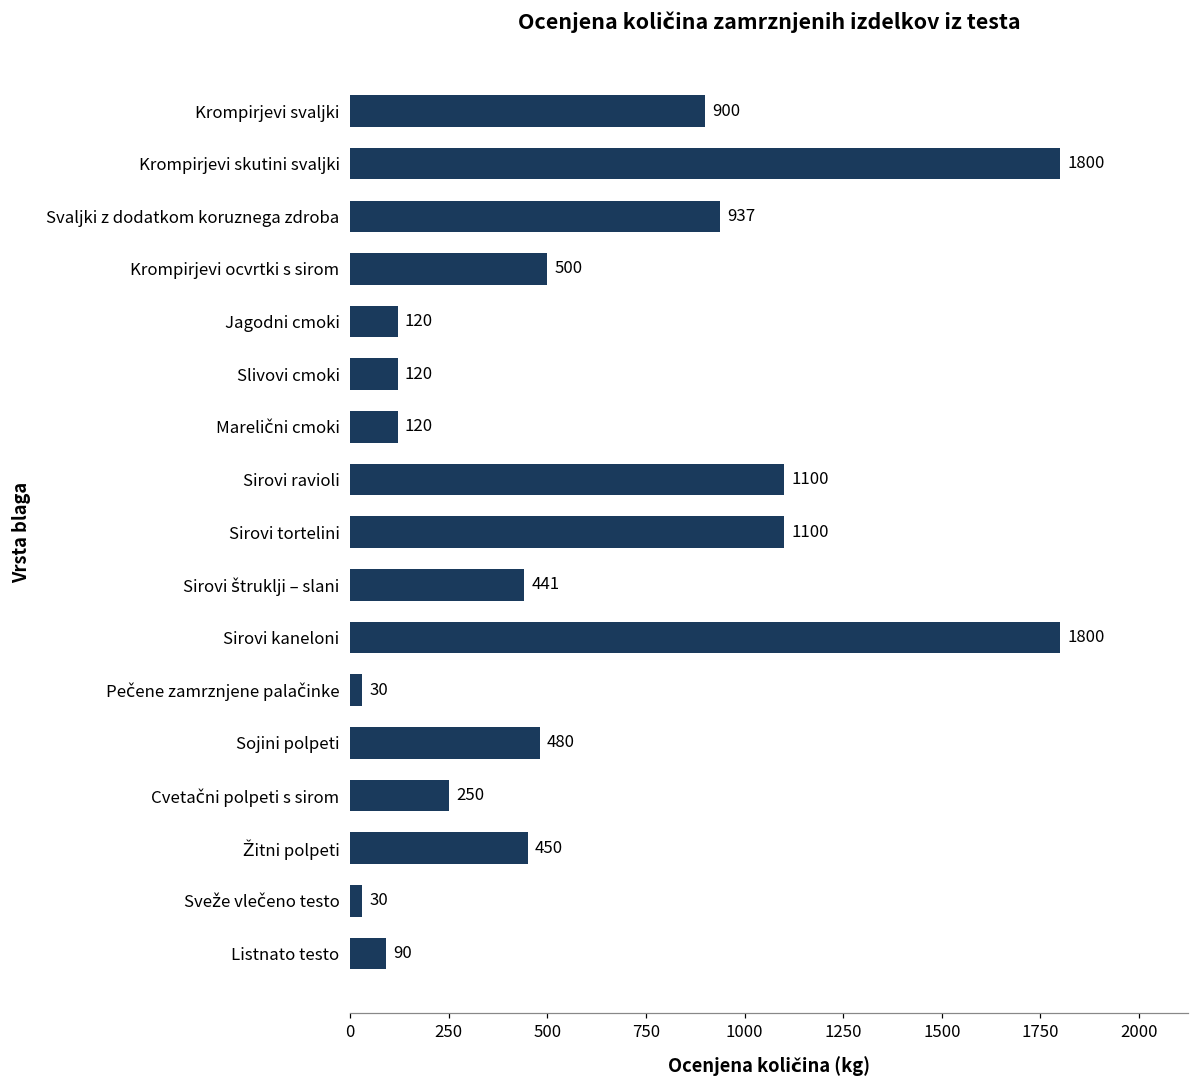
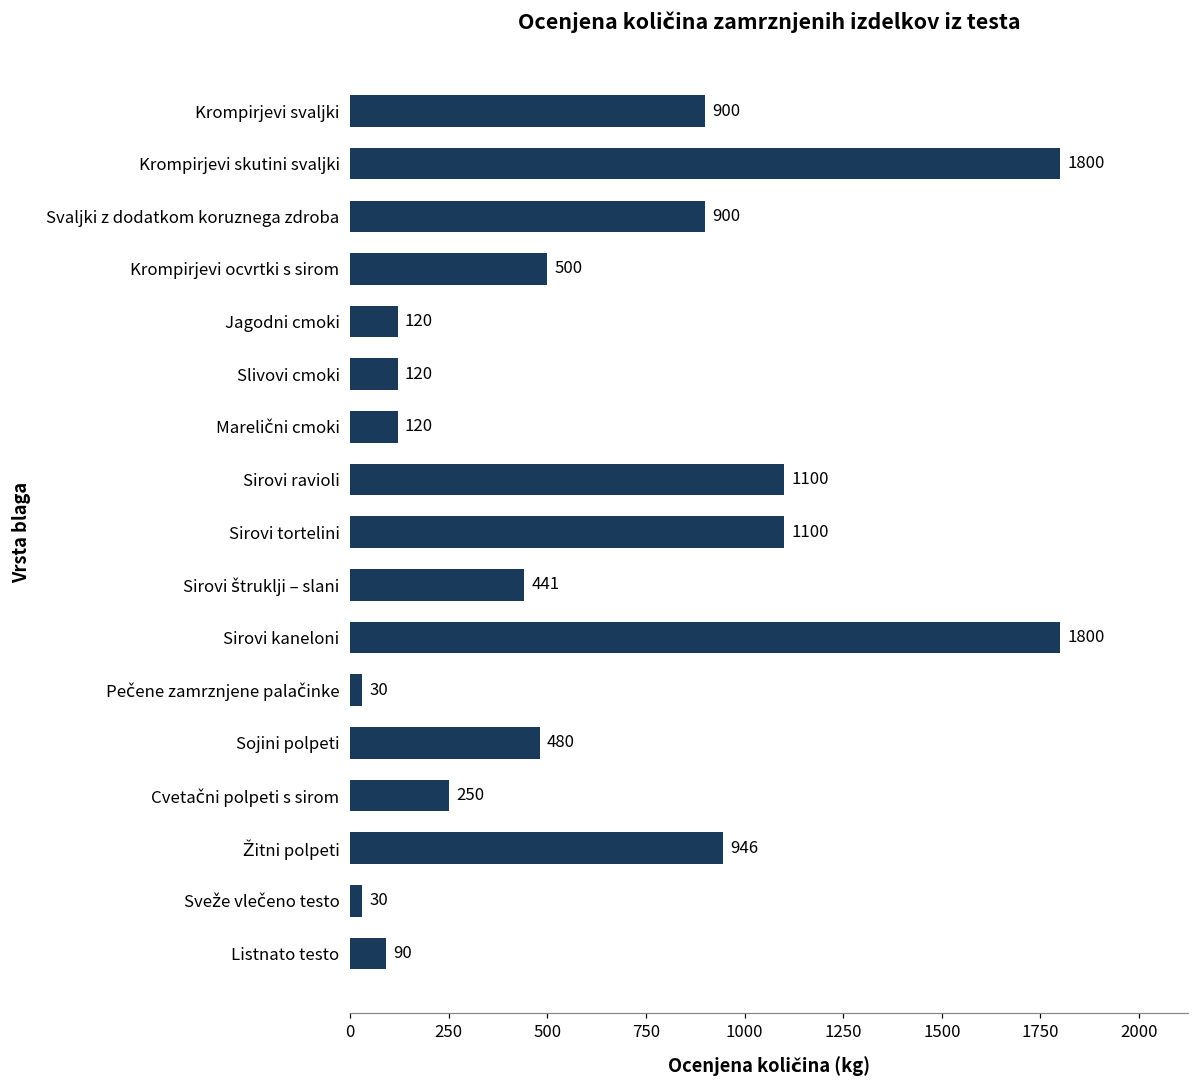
Svaljki z dodatkom koruznega zdroba: 937 -> 900
Žitni polpeti: 450 -> 946
